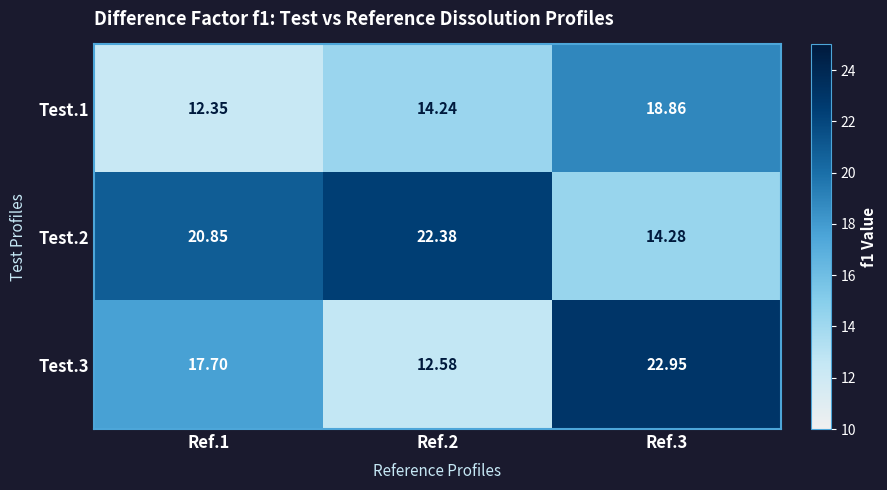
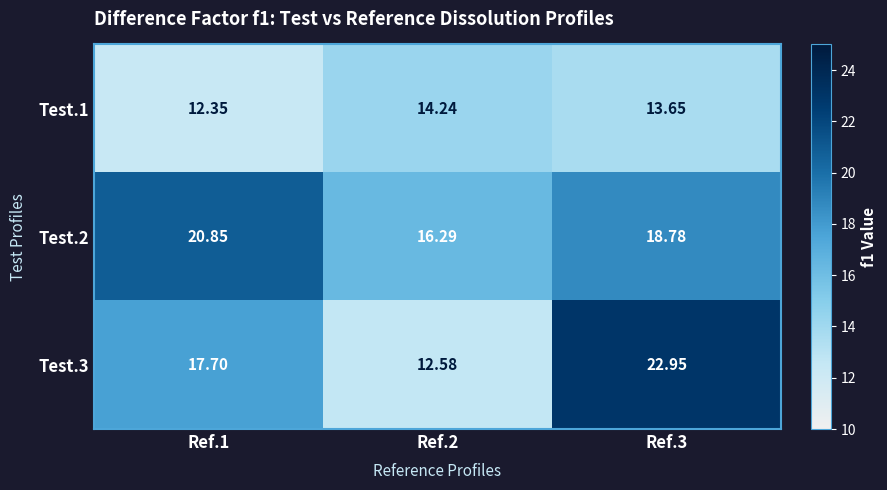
Test.1, Ref.3: 18.86 -> 13.65
Test.2, Ref.2: 22.38 -> 16.29
Test.2, Ref.3: 14.28 -> 18.78
